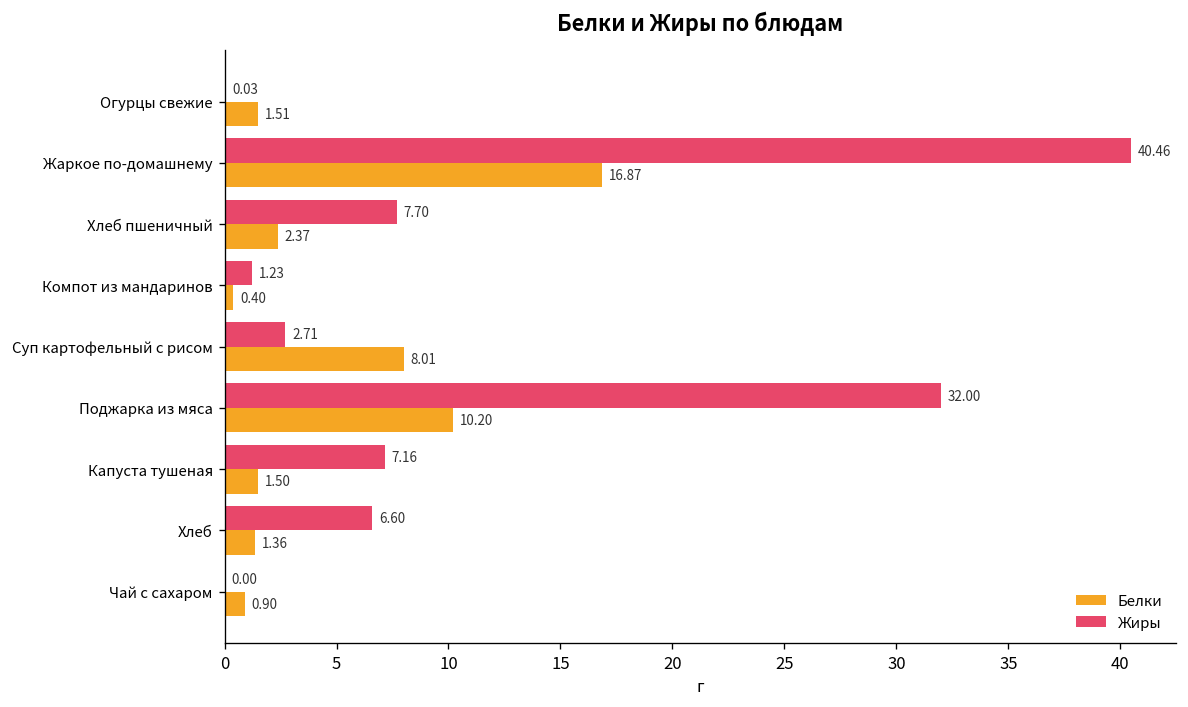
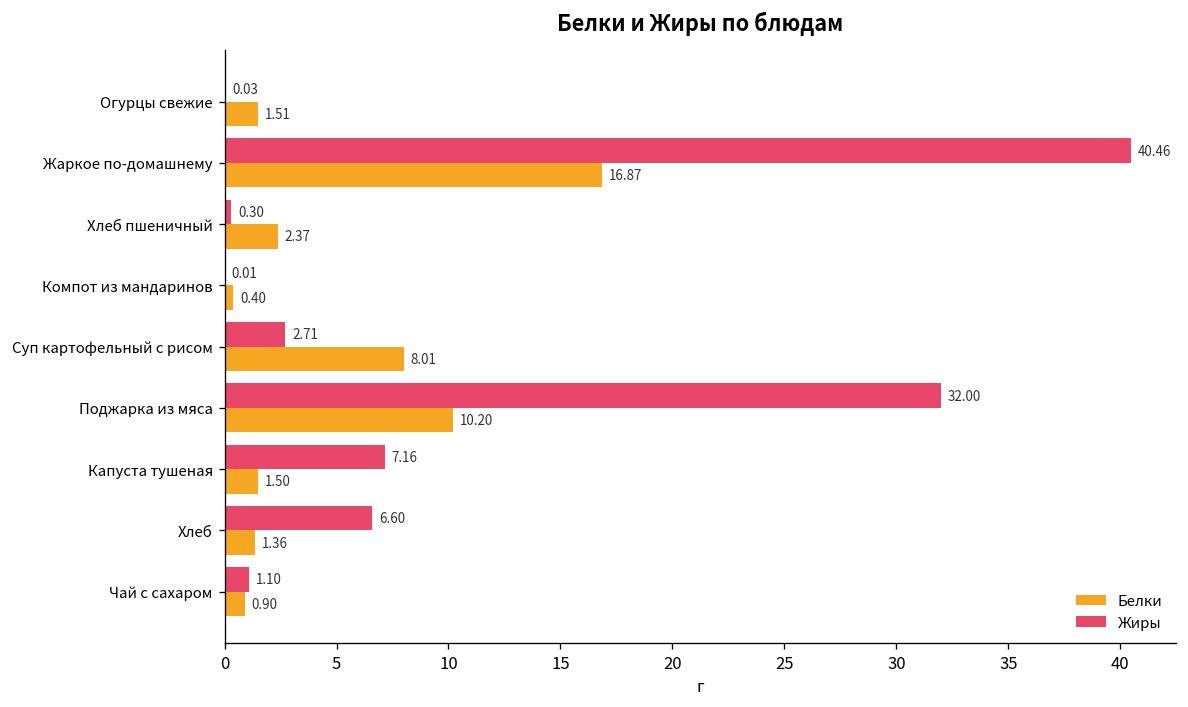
Жиры, Хлеб пшеничный: 7.70 -> 0.30
Жиры, Компот из мандаринов: 1.23 -> 0.01
Жиры, Чай с сахаром: 0.00 -> 1.10
